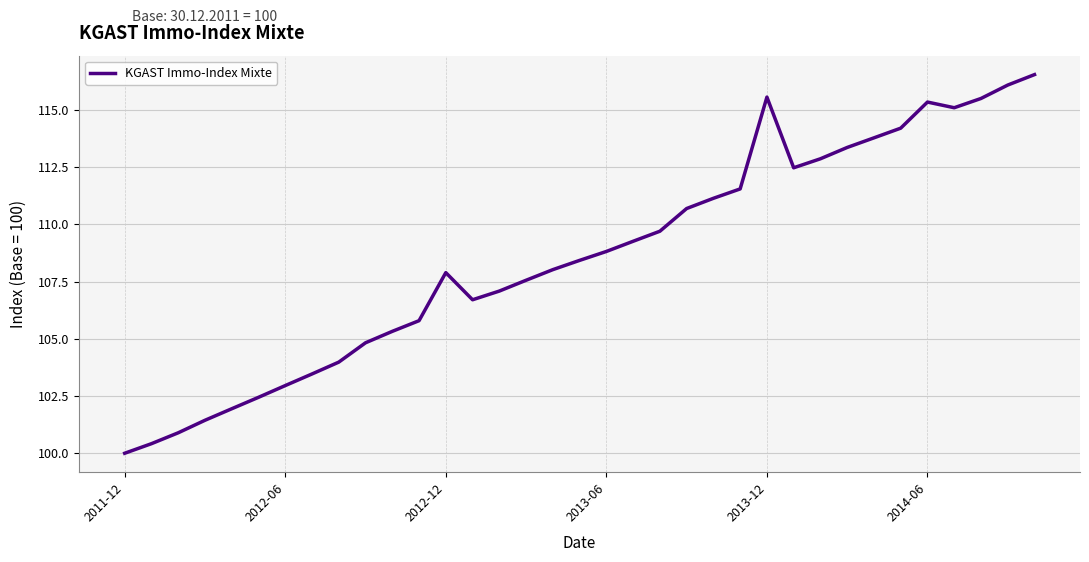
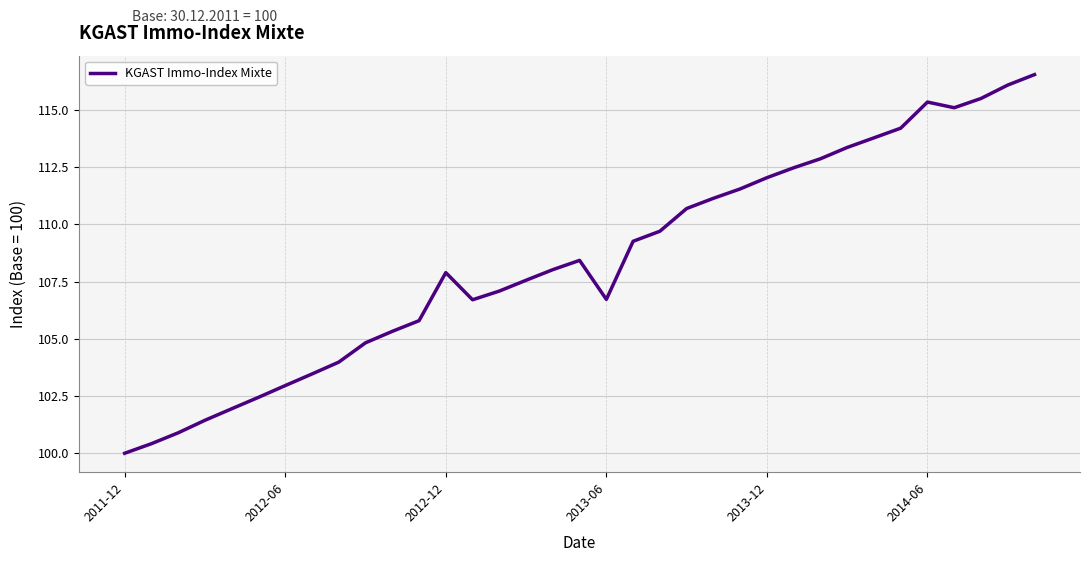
2013-06: 108.8 -> 106.7
2013-12: 115.6 -> 112.0
